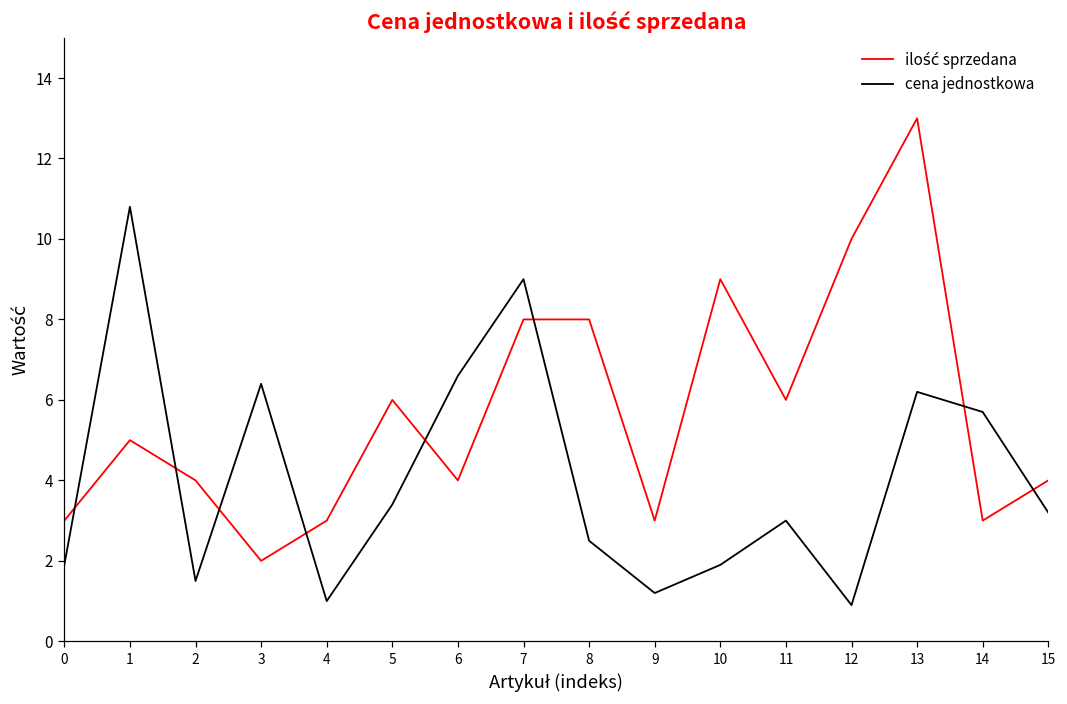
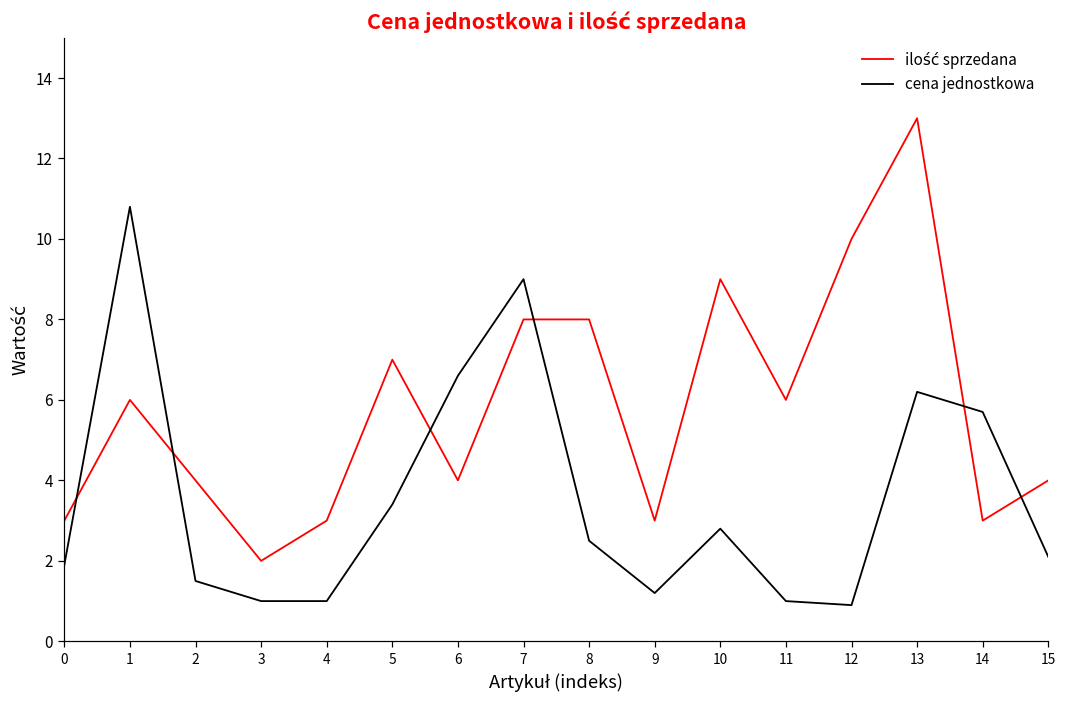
ilość sprzedana, 1: 5 -> 6
cena jednostkowa, 3: 6.4 -> 1.0
ilość sprzedana, 5: 6 -> 7
cena jednostkowa, 10: 1.9 -> 2.8
cena jednostkowa, 11: 3 -> 1
cena jednostkowa, 15: 3.2 -> 2.1
